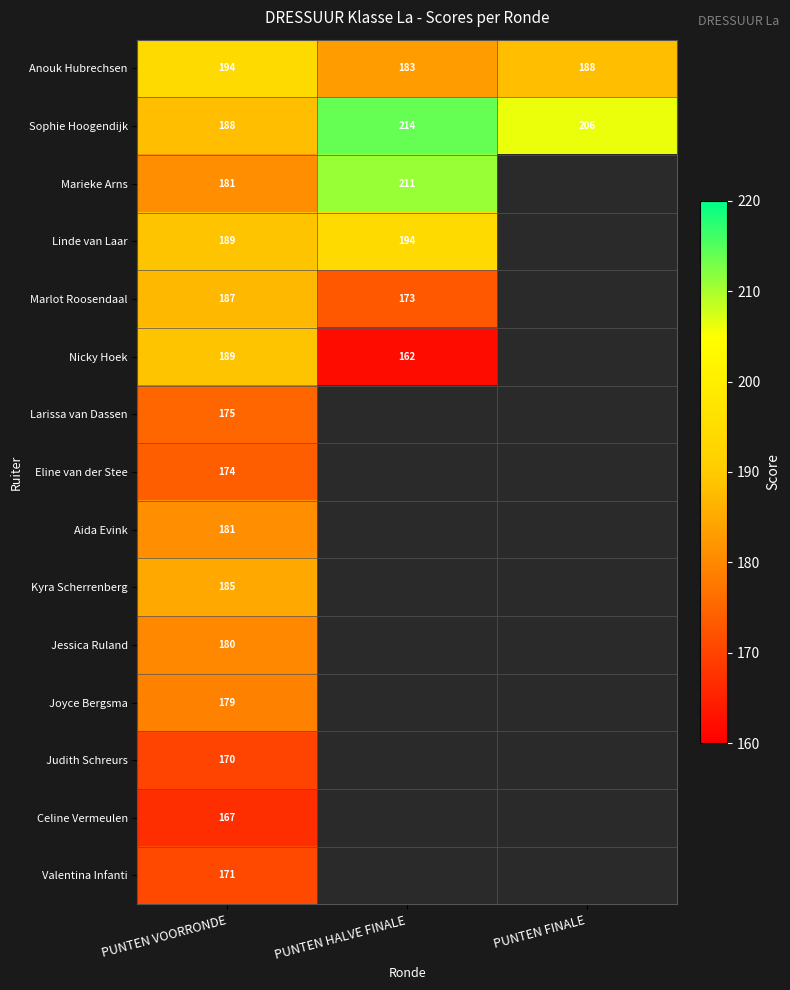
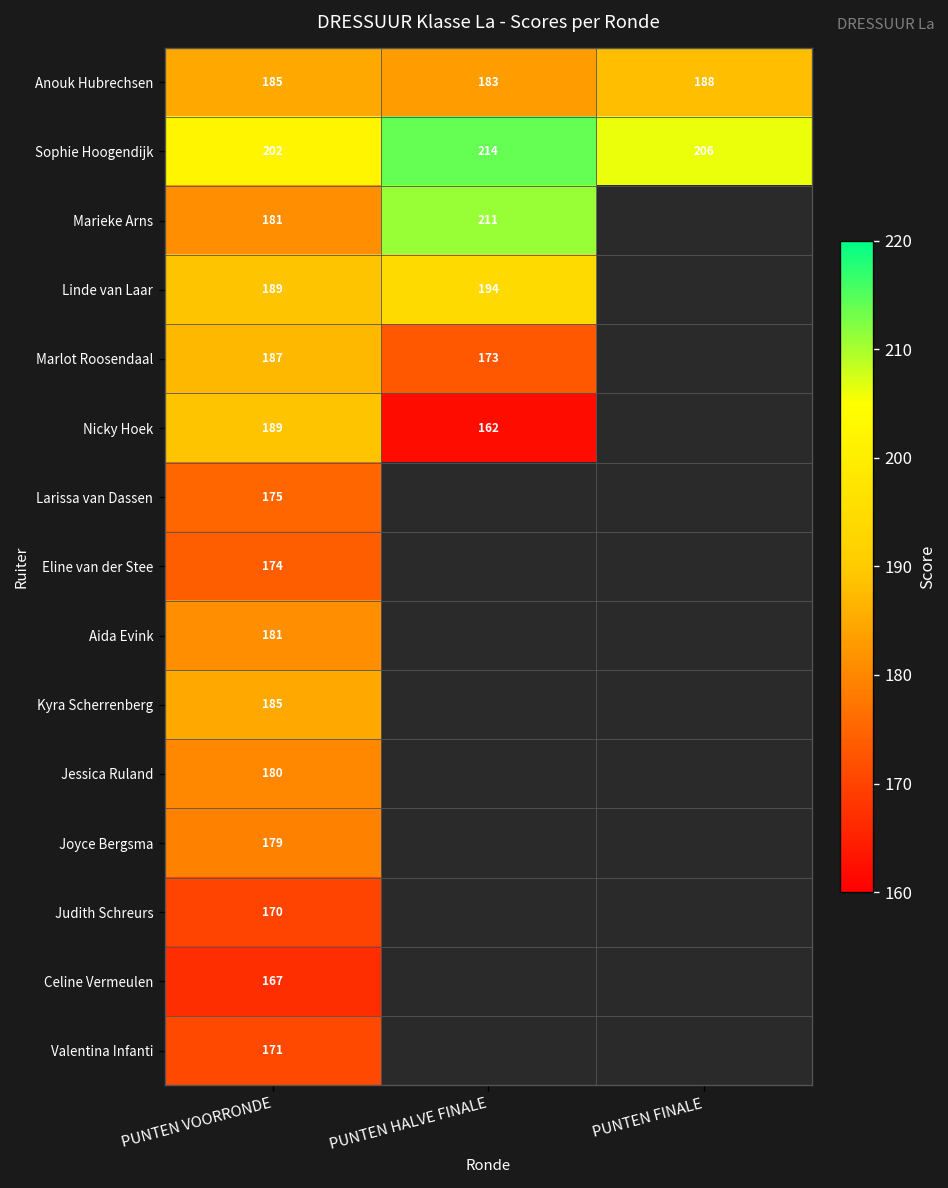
Anouk Hubrechsen, PUNTEN VOORRONDE: 194 -> 185
Sophie Hoogendijk, PUNTEN VOORRONDE: 188 -> 202
